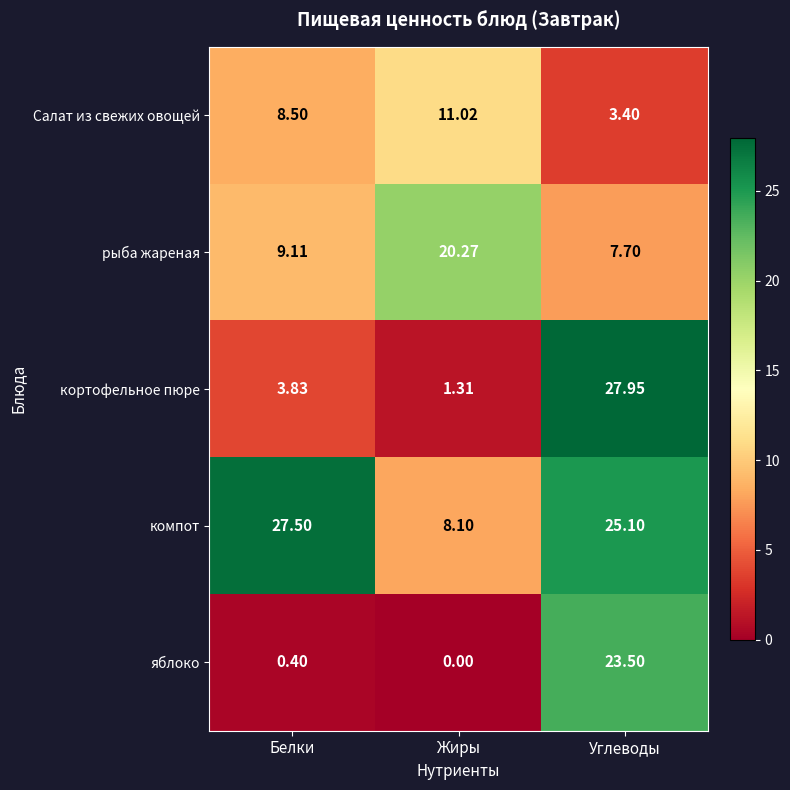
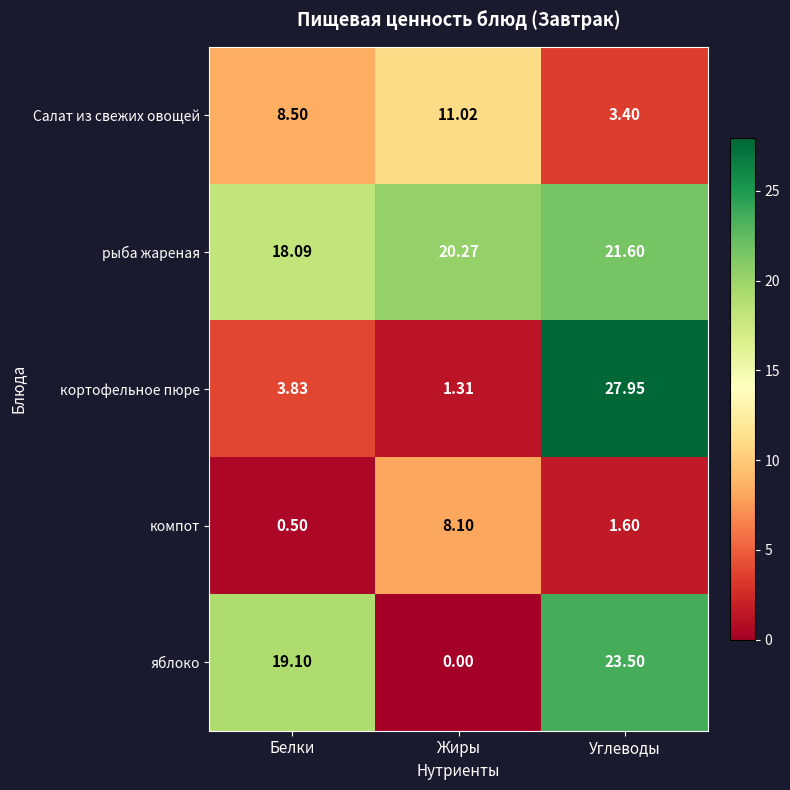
рыба жареная, Белки: 9.11 -> 18.09
рыба жареная, Углеводы: 7.70 -> 21.60
компот, Белки: 27.50 -> 0.50
компот, Углеводы: 25.10 -> 1.60
яблоко, Белки: 0.40 -> 19.10
